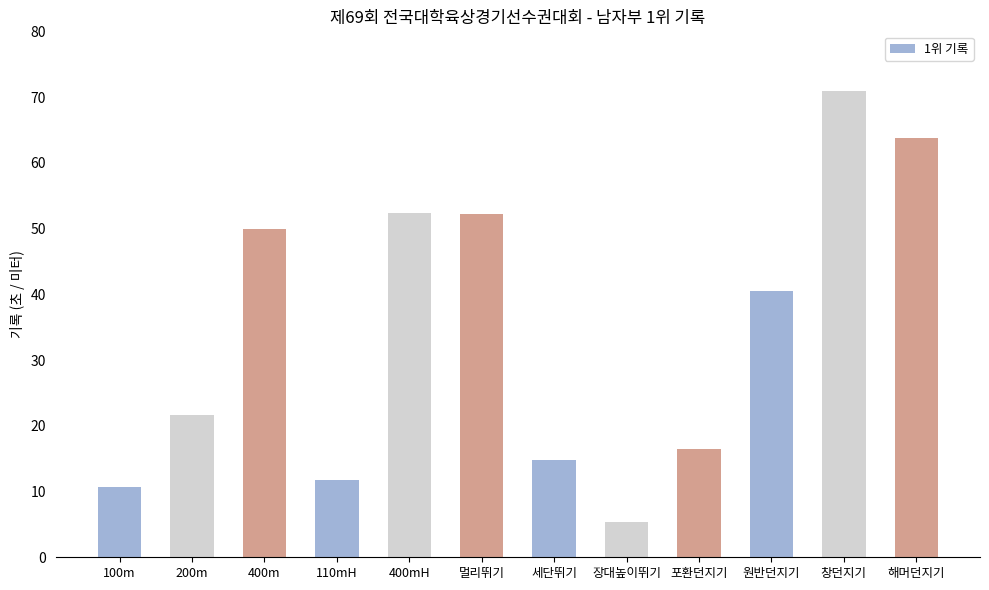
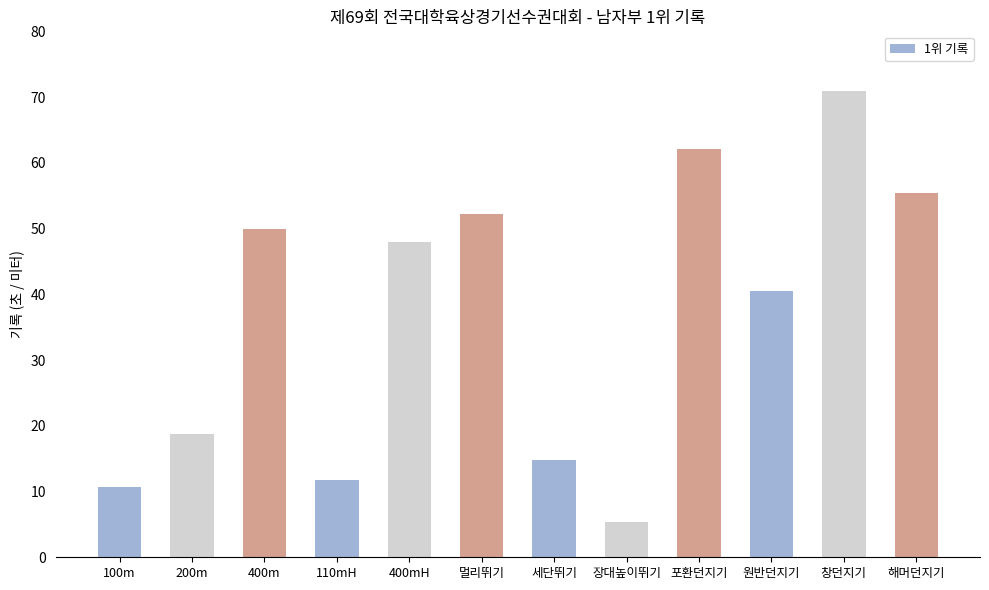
200m: 22 -> 19
400mH: 52 -> 48
포환던지기: 16 -> 62
해머던지기: 64 -> 55
